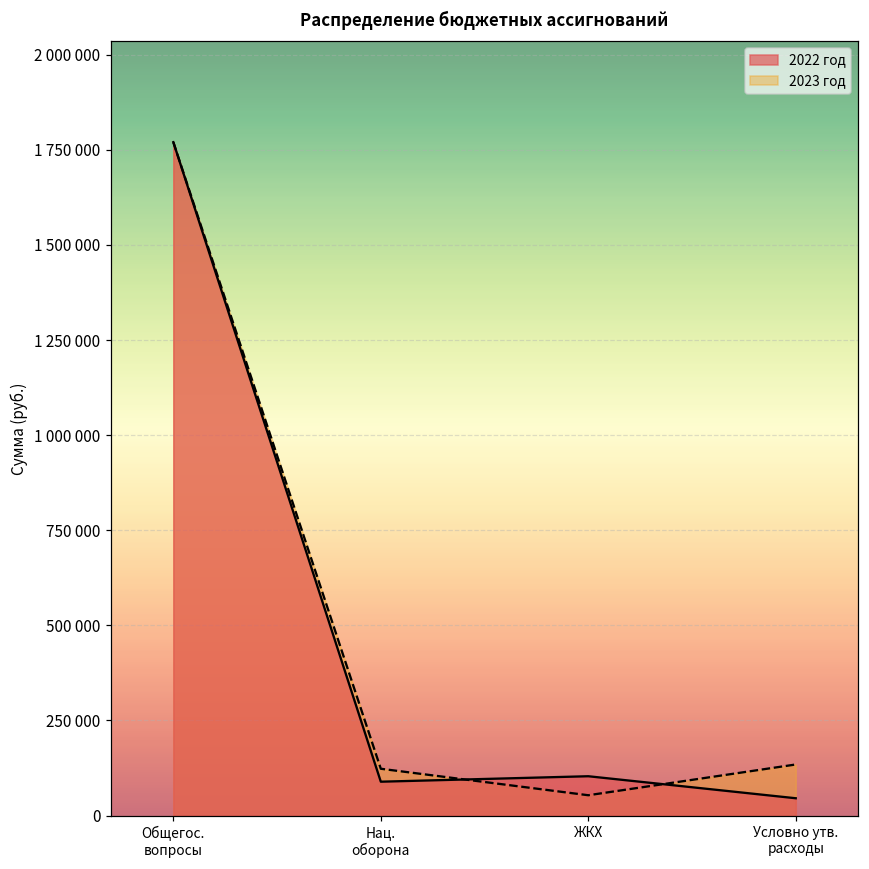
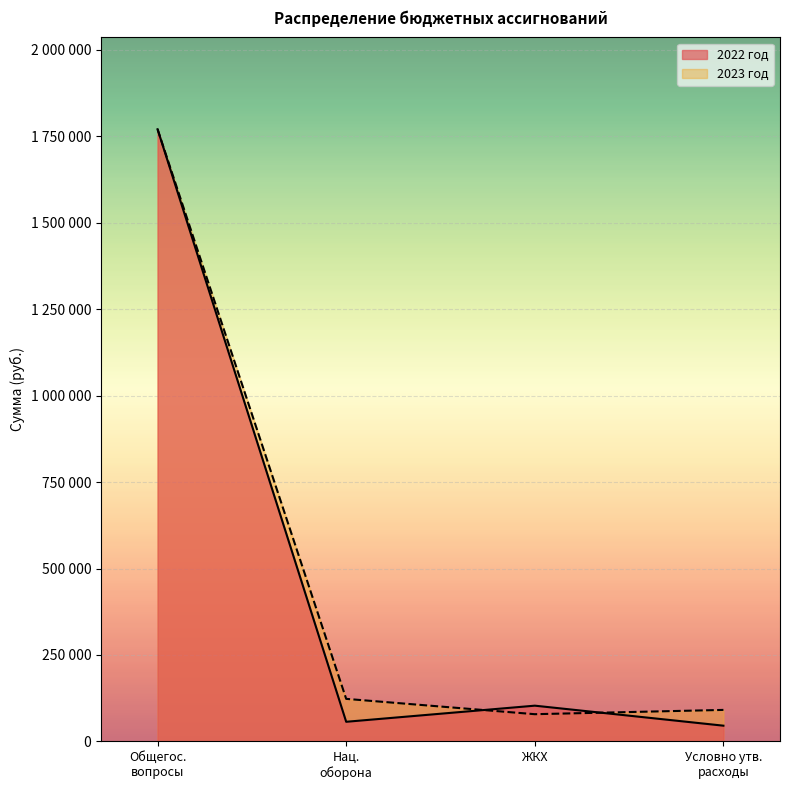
2022 год, Нац. оборона: 90000 -> 60000
2023 год, ЖКХ: 50000 -> 80000
2023 год, Условно утв. расходы: 130000 -> 90000
